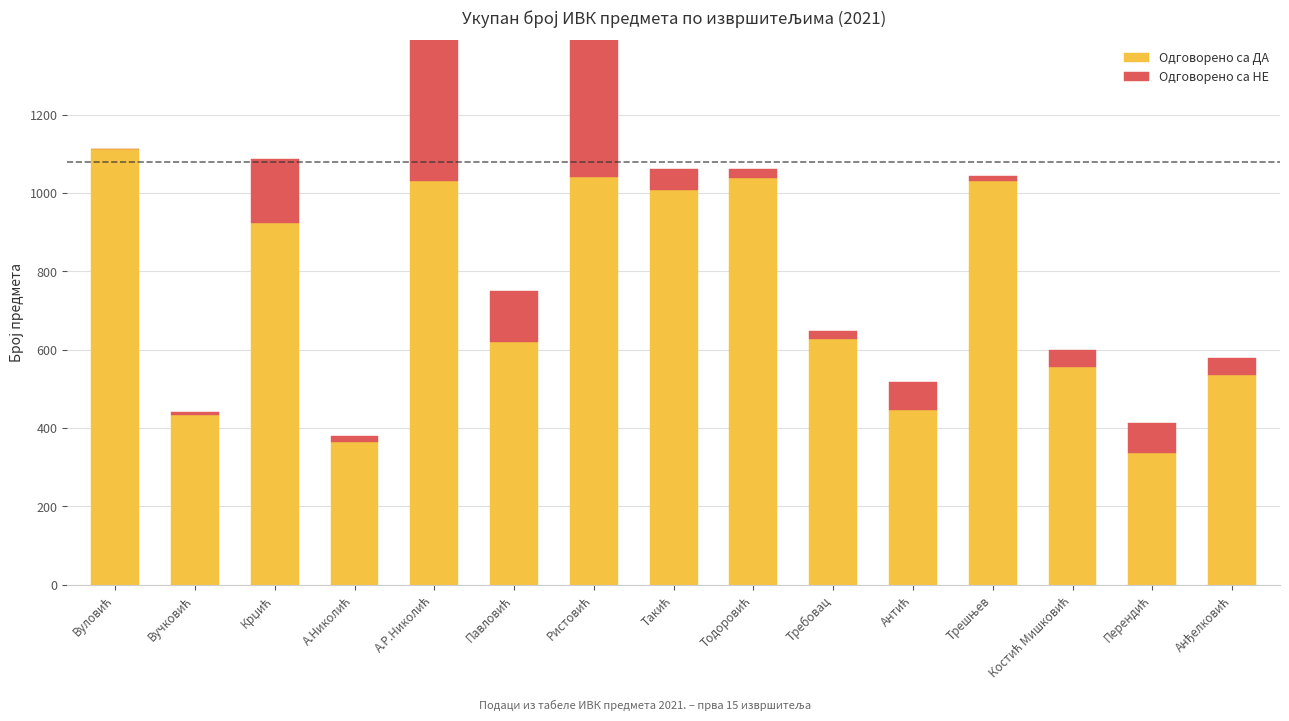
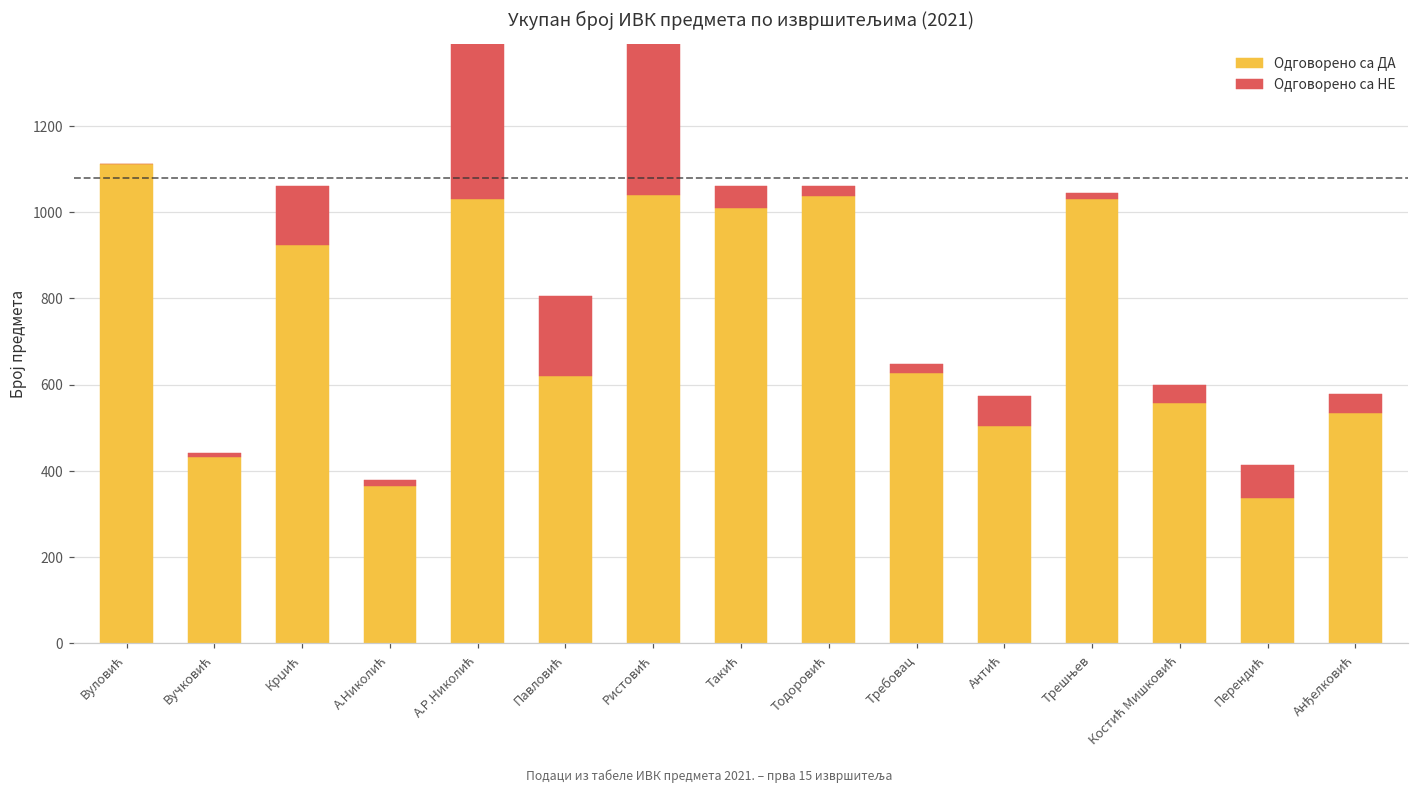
Одговорено са НЕ, Крџић: 160 -> 140
Одговорено са НЕ, Павловић: 130 -> 190
Одговорено са ДА, Антић: 450 -> 500
